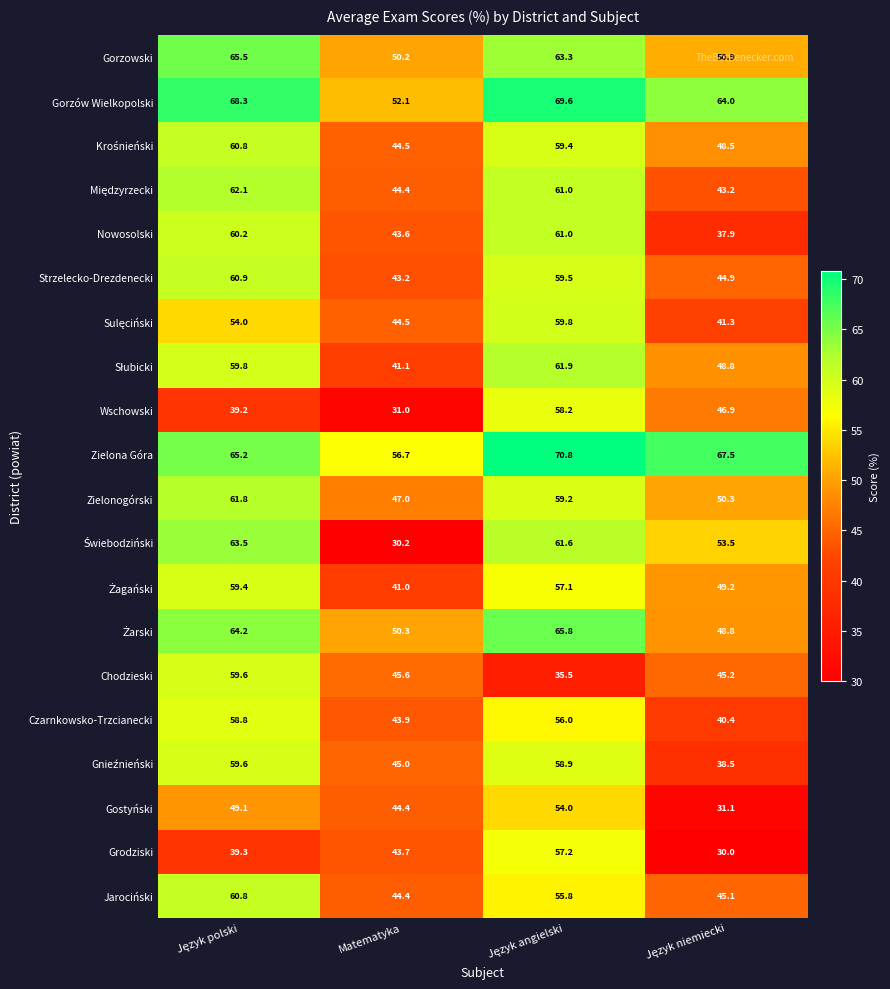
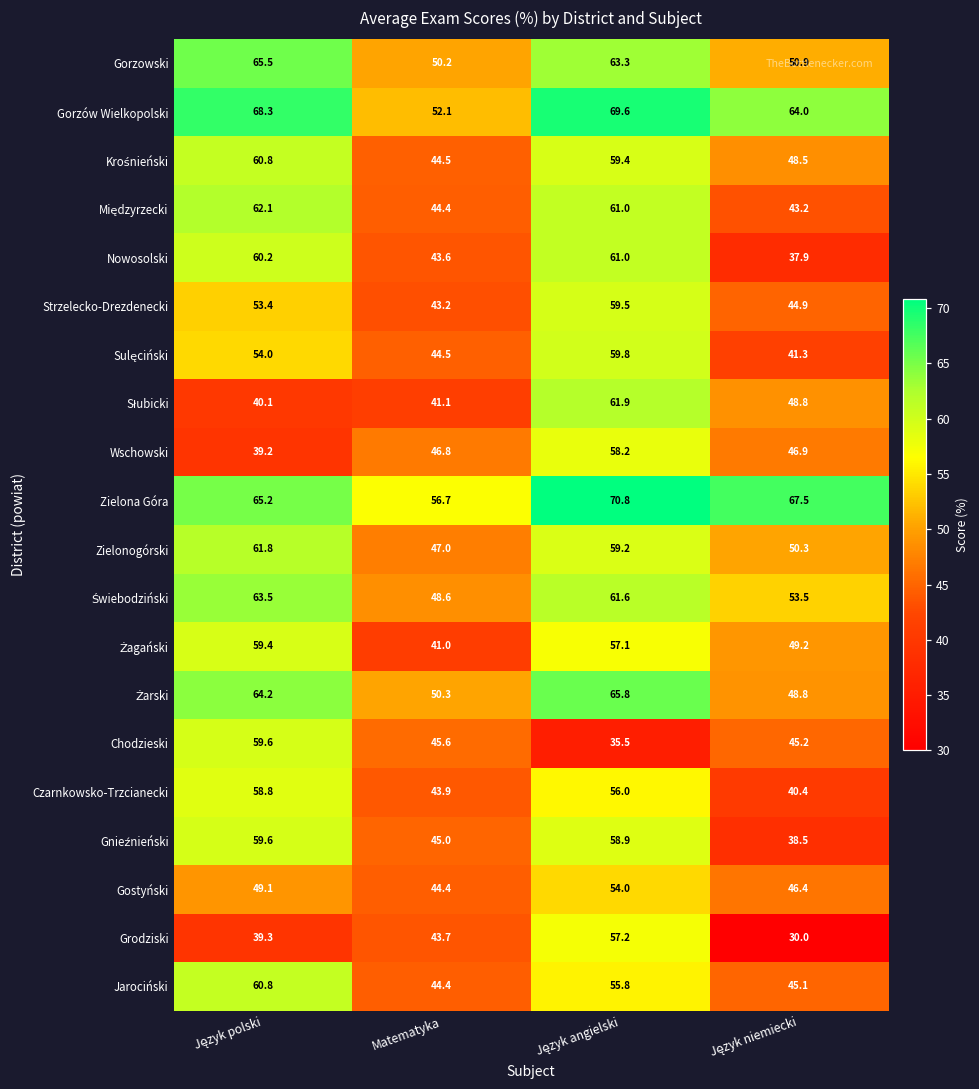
Strzelecko-Drezdenecki, Język polski: 60.9 -> 53.4
Słubicki, Język polski: 59.8 -> 40.1
Wschowski, Matematyka: 31.0 -> 46.8
Świebodziński, Matematyka: 30.2 -> 48.6
Gostyński, Język niemiecki: 31.1 -> 46.4
